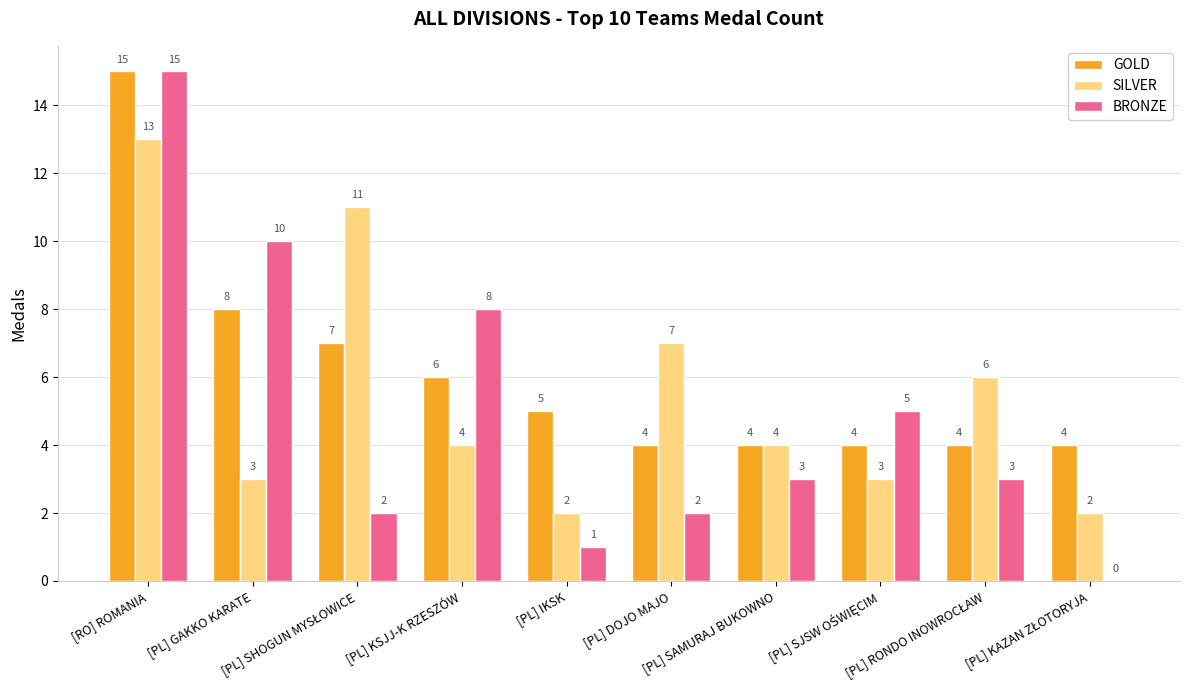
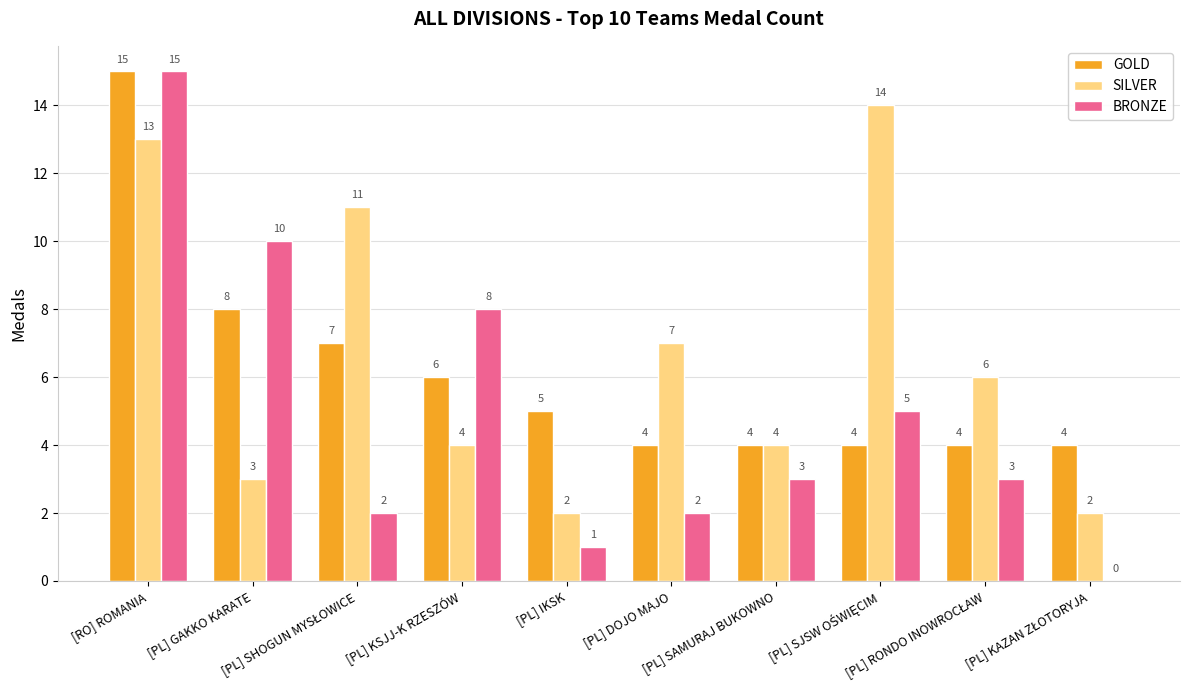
SILVER, [PL] SJSW OŚWIĘCIM: 3 -> 14
